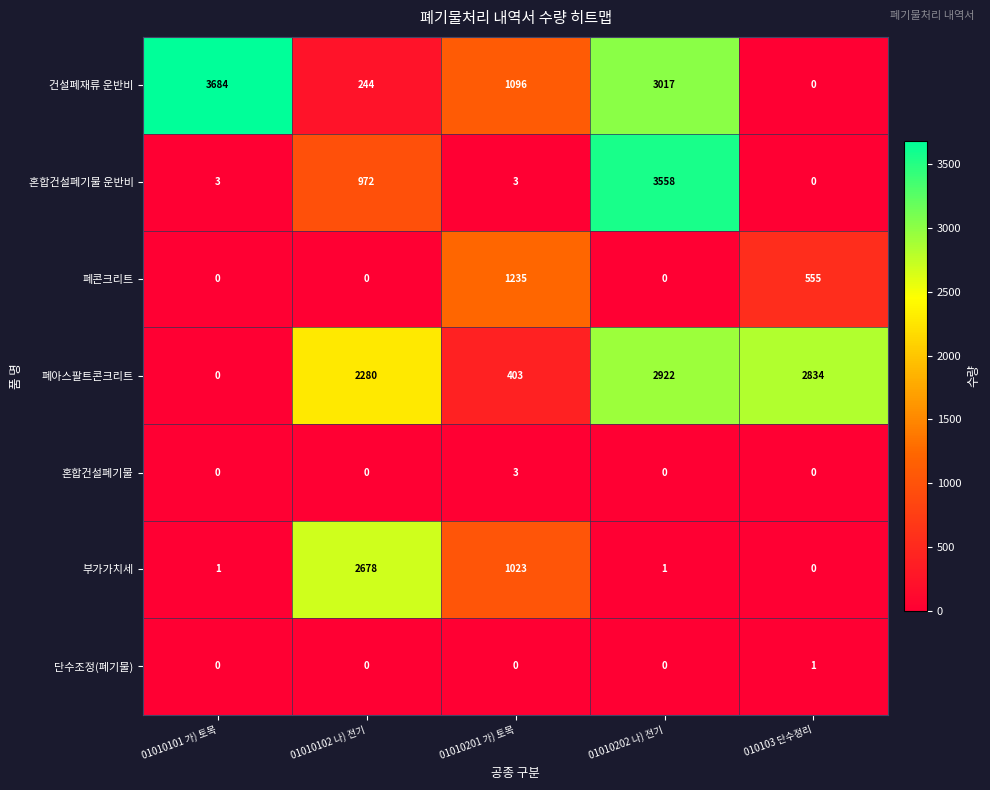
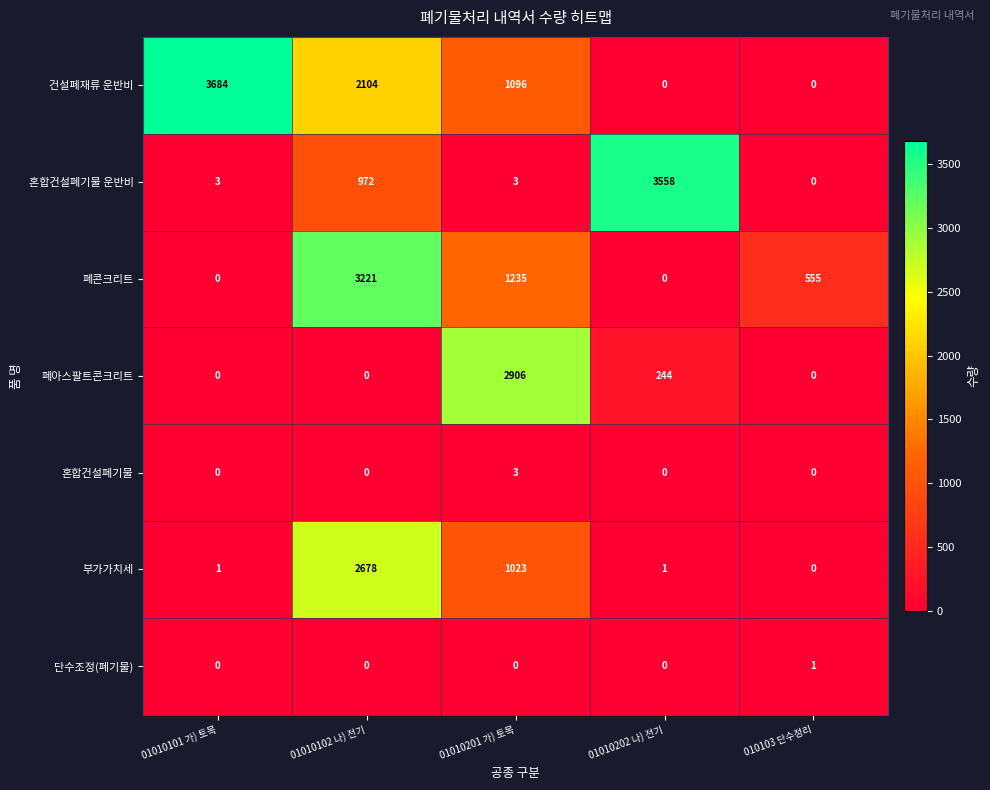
건설폐재류 운반비, 01010102 나) 전기: 244 -> 2104
건설폐재류 운반비, 01010202 나) 전기: 3017 -> 0
폐콘크리트, 01010102 나) 전기: 0 -> 3221
폐아스팔트콘크리트, 01010102 나) 전기: 2280 -> 0
폐아스팔트콘크리트, 01010201 가) 토목: 403 -> 2906
폐아스팔트콘크리트, 01010202 나) 전기: 2922 -> 244
폐아스팔트콘크리트, 010103 단수정리: 2834 -> 0
